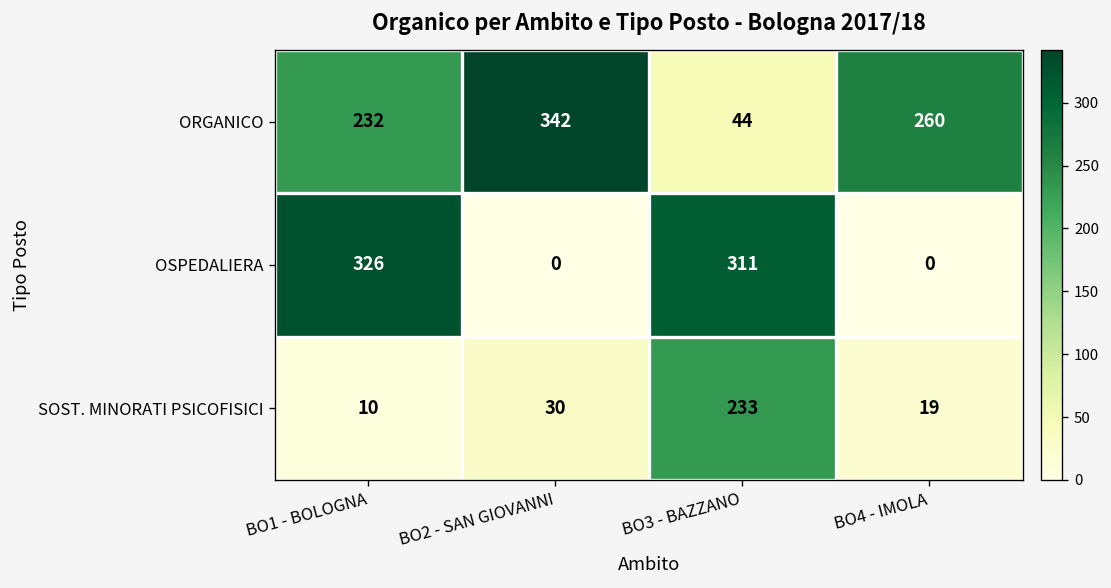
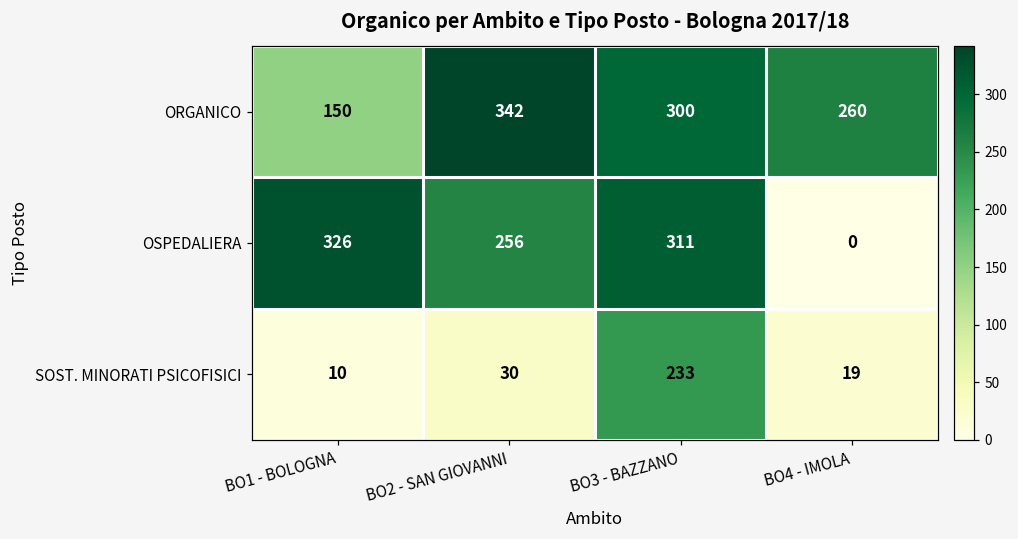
ORGANICO, BO1 - BOLOGNA: 232 -> 150
ORGANICO, BO3 - BAZZANO: 44 -> 300
OSPEDALIERA, BO2 - SAN GIOVANNI: 0 -> 256
